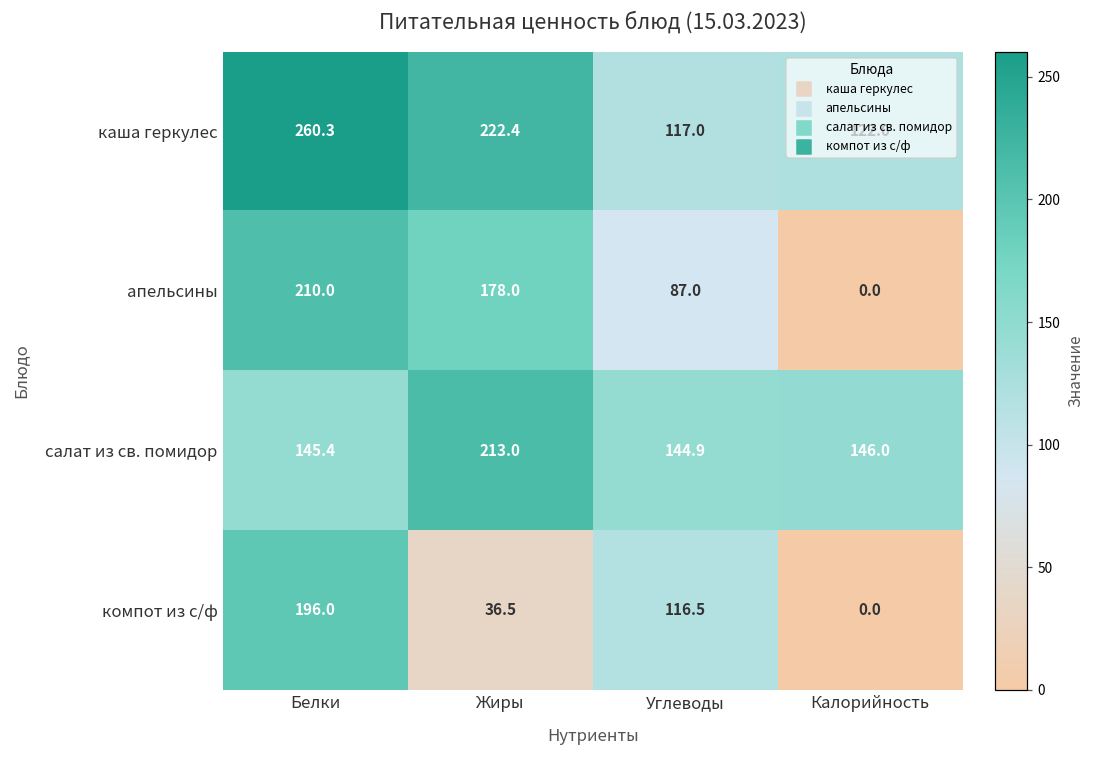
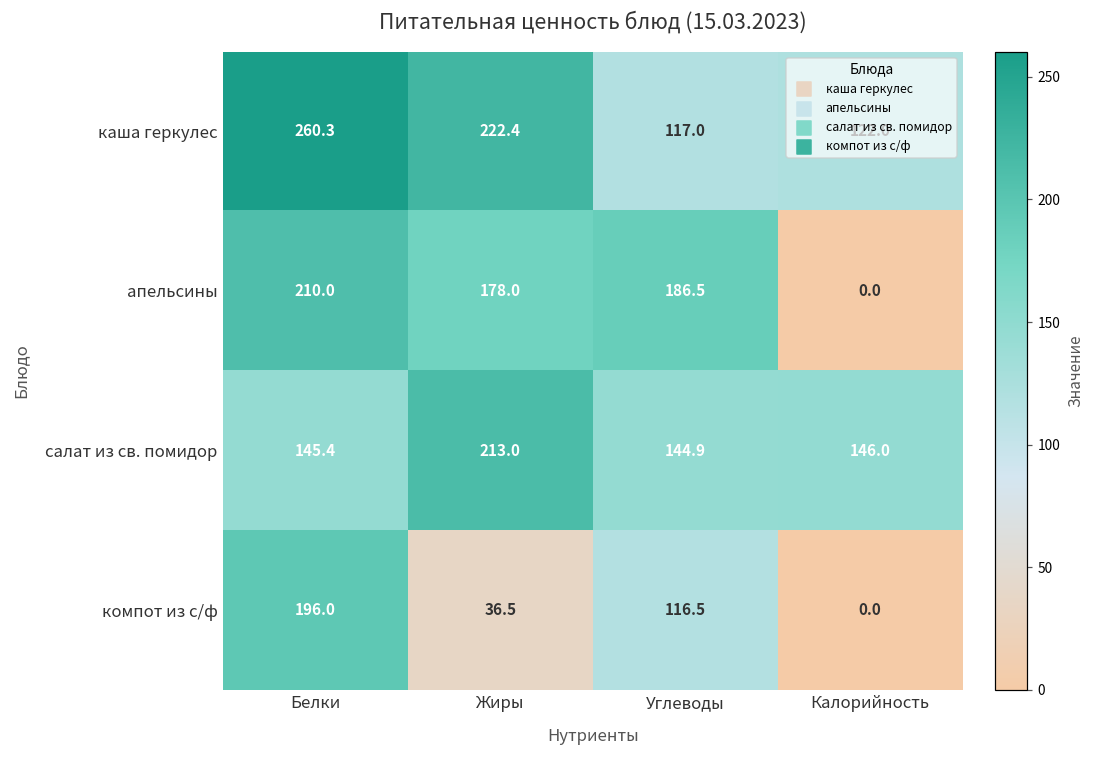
апельсины, Углеводы: 87.0 -> 186.5
